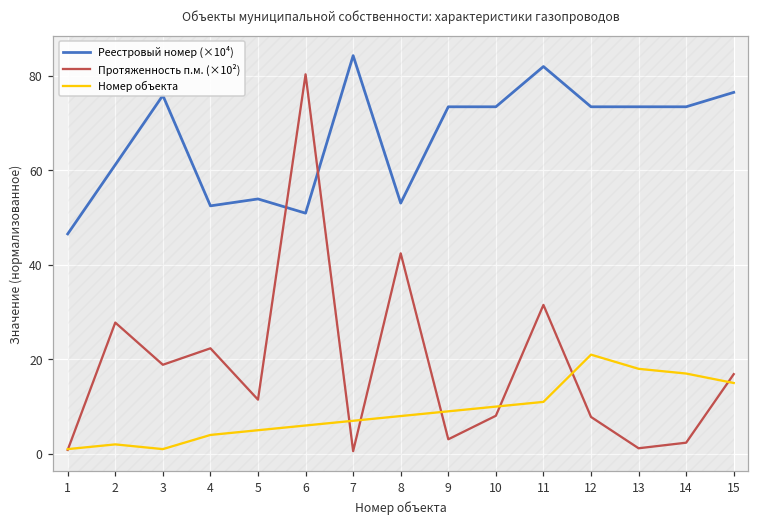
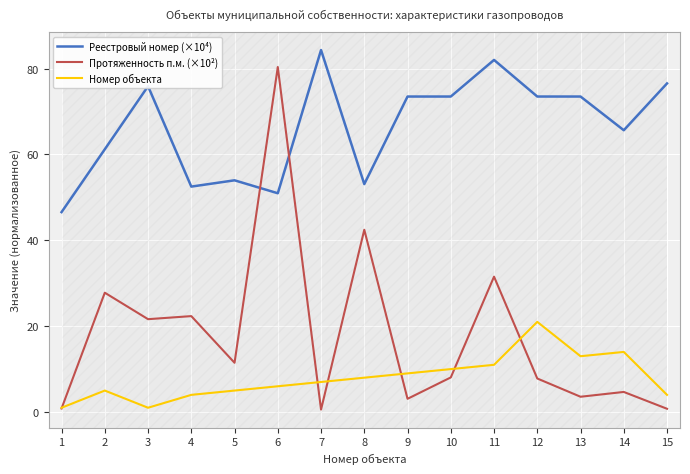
Номер объекта, 2: 2 -> 5
Протяженность п.м. (×10²), 3: 19 -> 22
Протяженность п.м. (×10²), 13: 1 -> 4
Номер объекта, 13: 18 -> 13
Реестровый номер (×10⁴), 14: 73 -> 66
Протяженность п.м. (×10²), 14: 2 -> 5
Номер объекта, 14: 17 -> 14
Протяженность п.м. (×10²), 15: 17 -> 1
Номер объекта, 15: 15 -> 4
